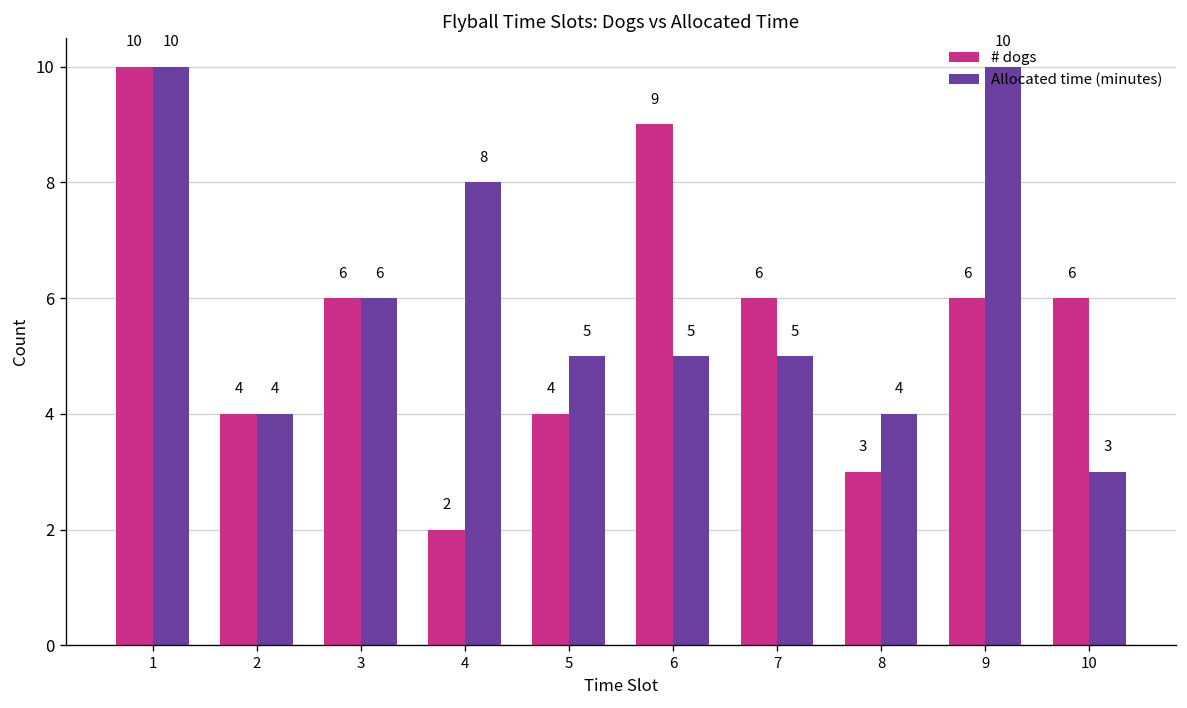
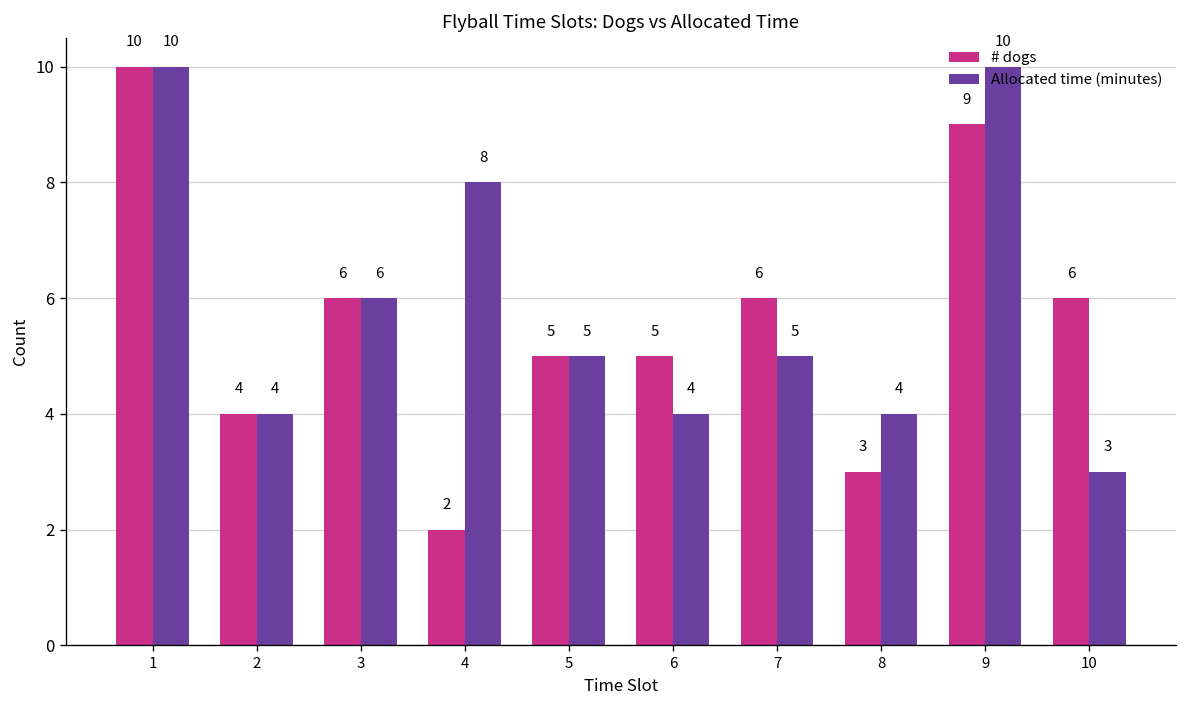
# dogs, 5: 4 -> 5
# dogs, 6: 9 -> 5
Allocated time (minutes), 6: 5 -> 4
# dogs, 9: 6 -> 9
